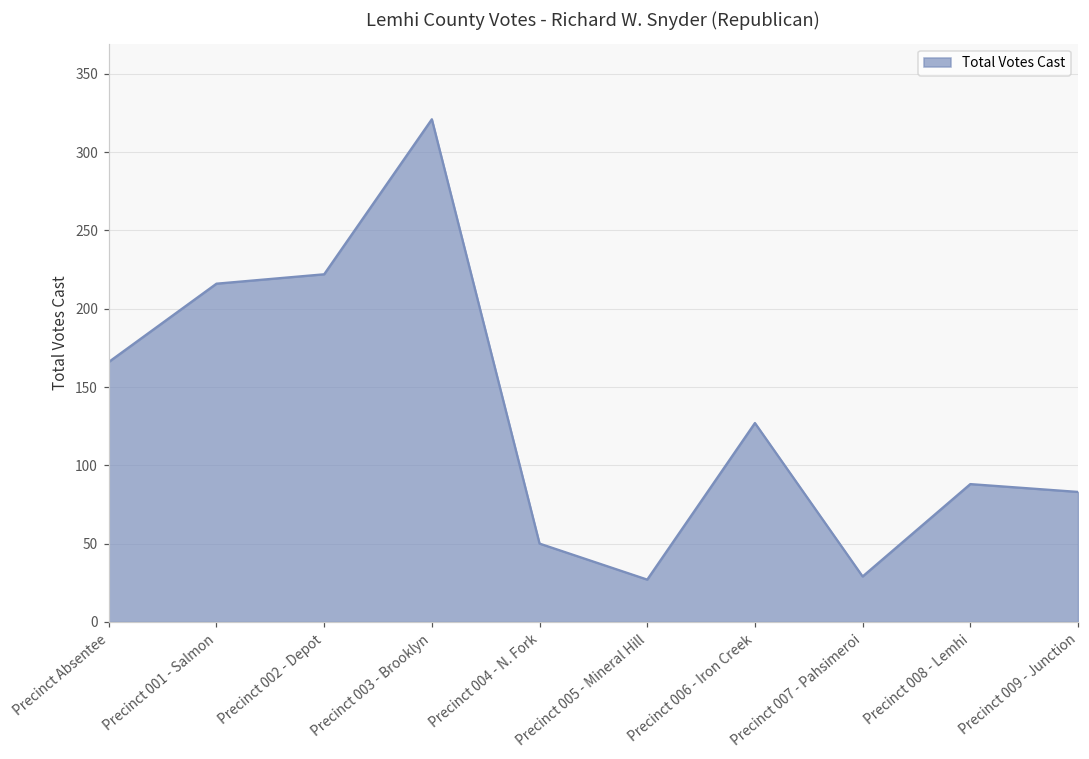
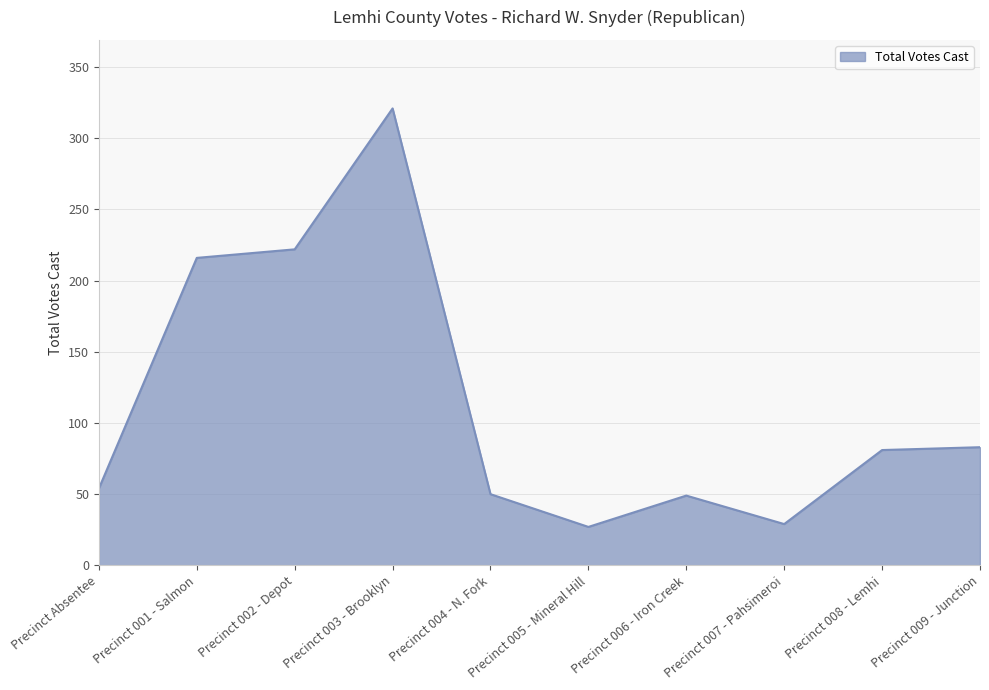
Precinct Absentee: 166 -> 54
Precinct 006 - Iron Creek: 127 -> 49
Precinct 008 - Lemhi: 88 -> 81
